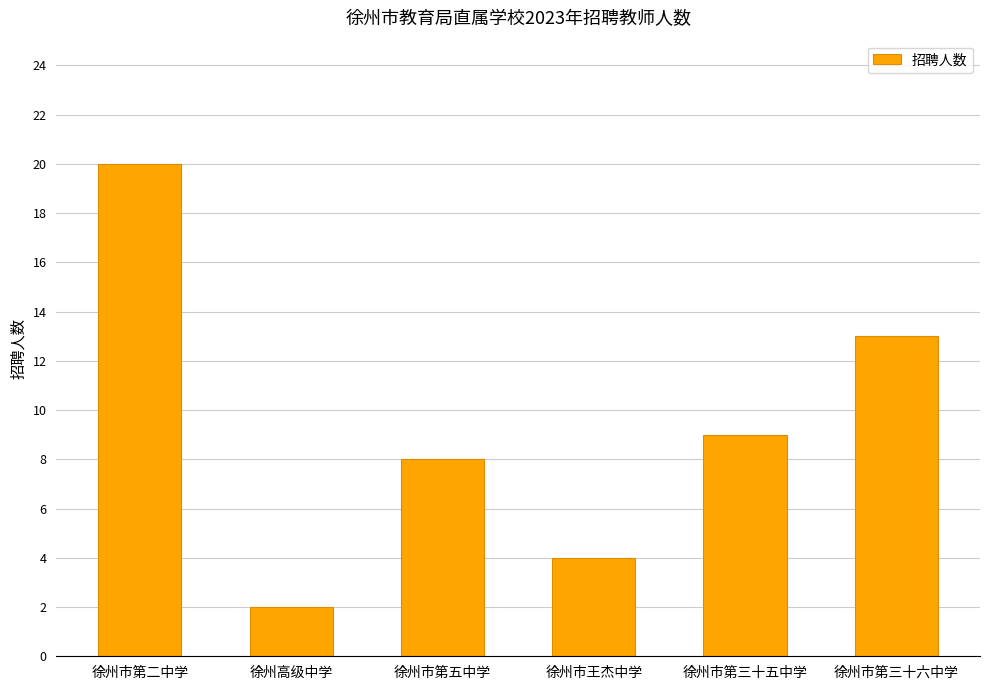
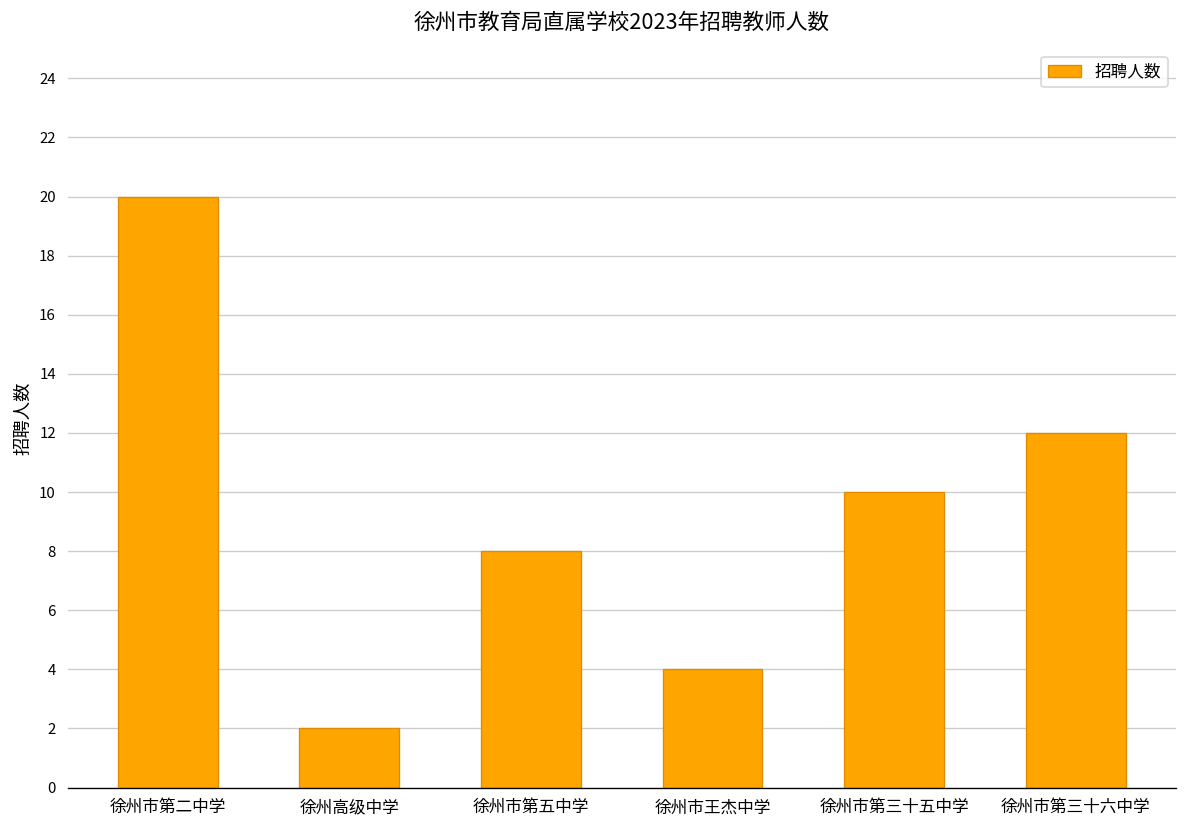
徐州市第三十五中学: 9 -> 10
徐州市第三十六中学: 13 -> 12
